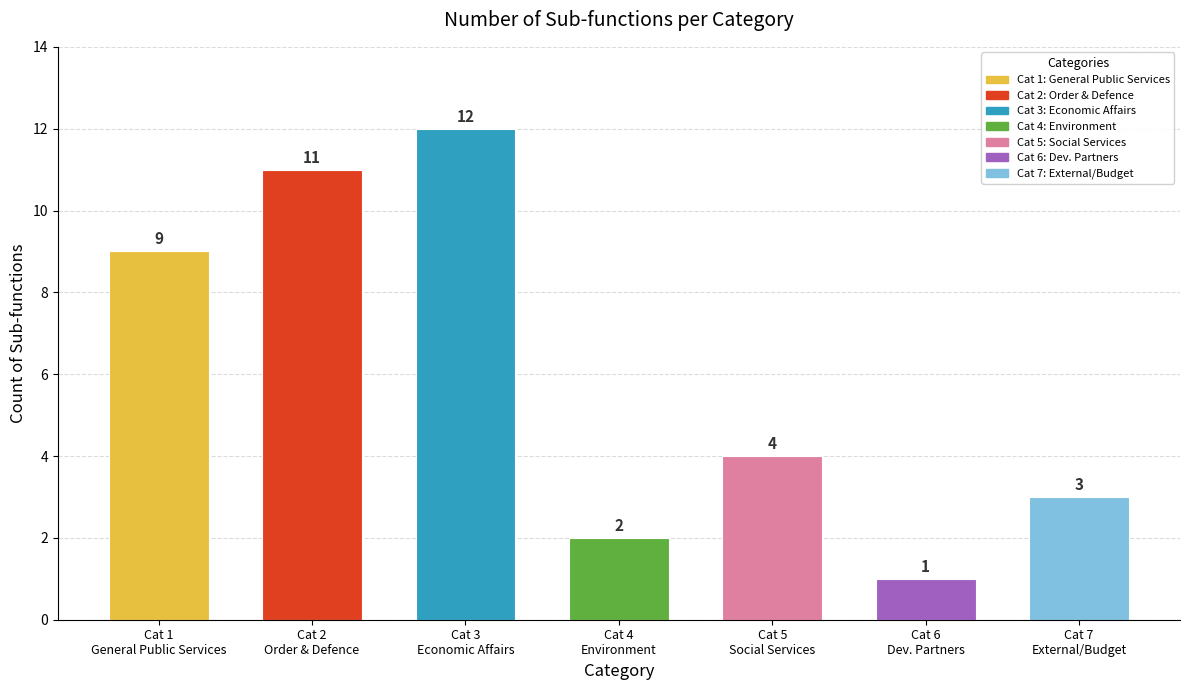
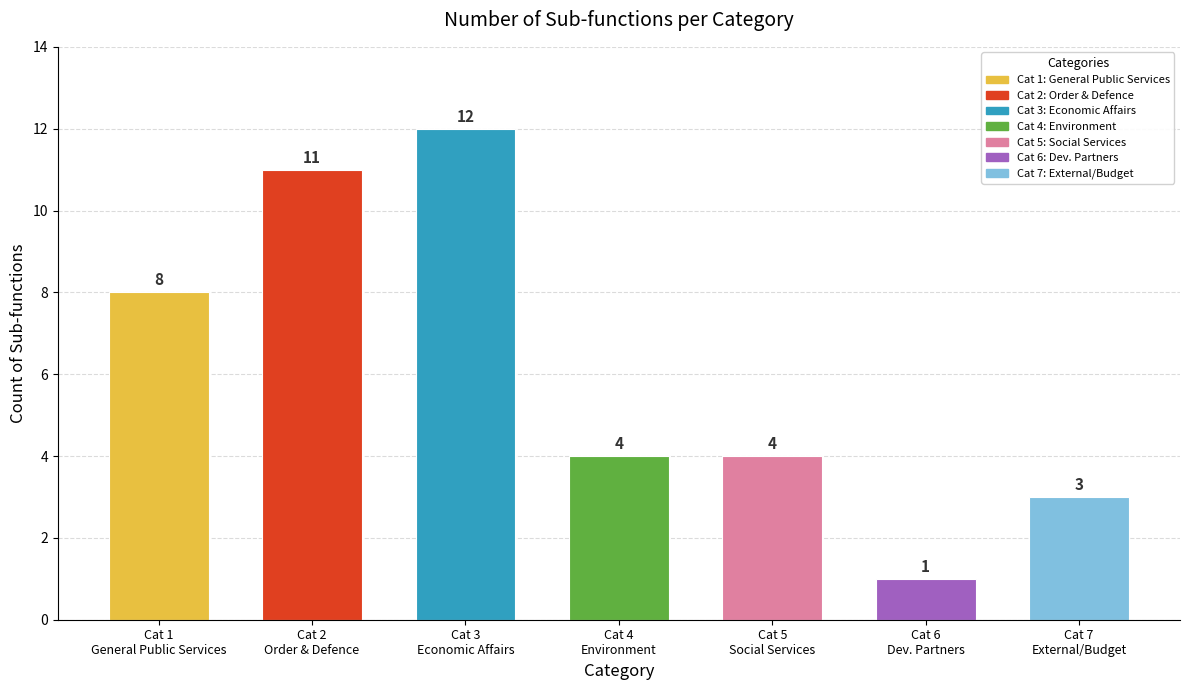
Cat 1 General Public Services: 9 -> 8
Cat 4 Environment: 2 -> 4
